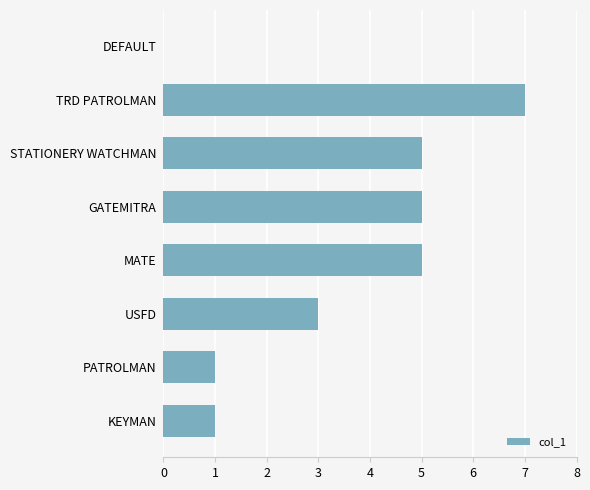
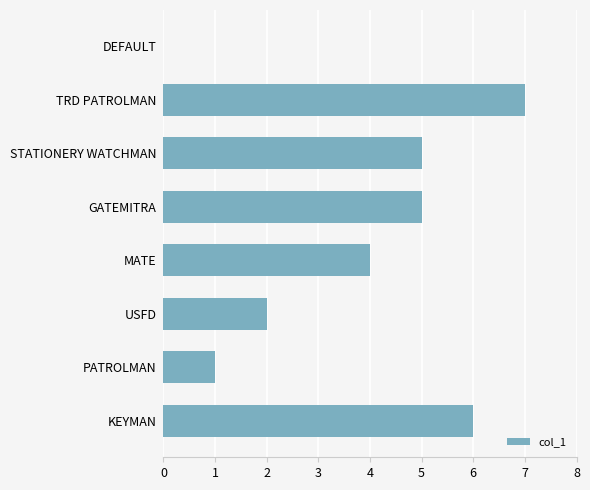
MATE: 5 -> 4
USFD: 3 -> 2
KEYMAN: 1 -> 6
